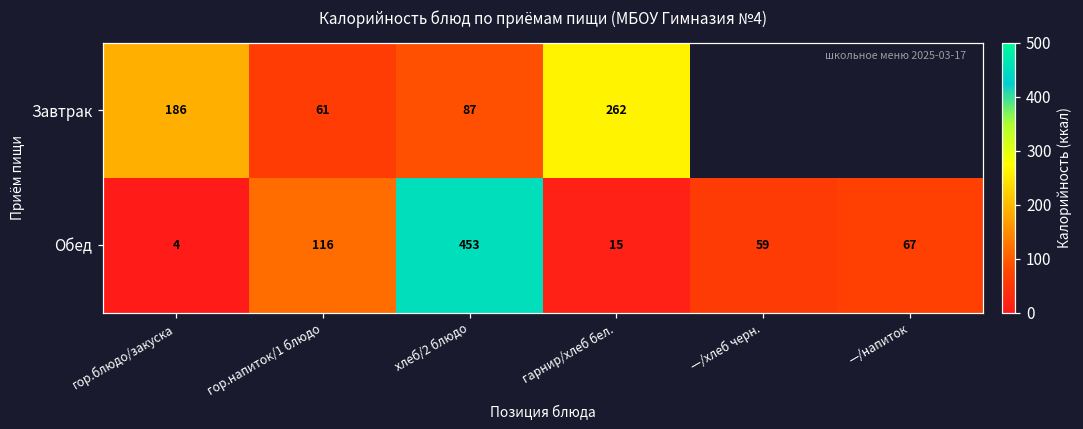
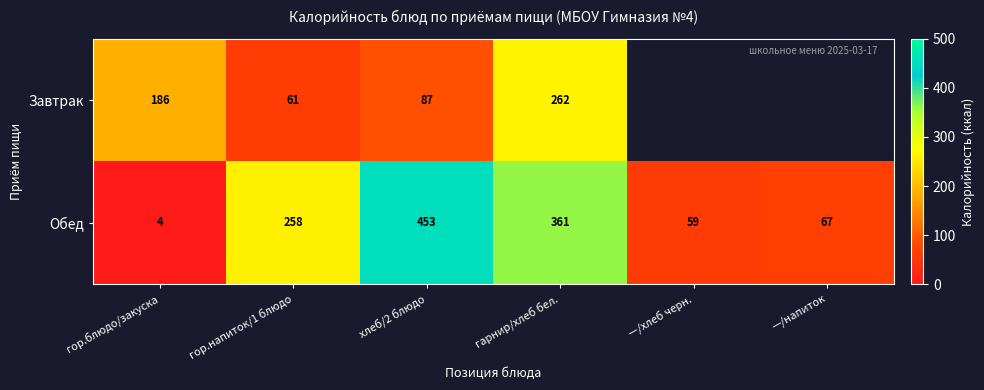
Обед, гор.напиток/1 блюдо: 116 -> 258
Обед, гарнир/хлеб бел.: 15 -> 361
